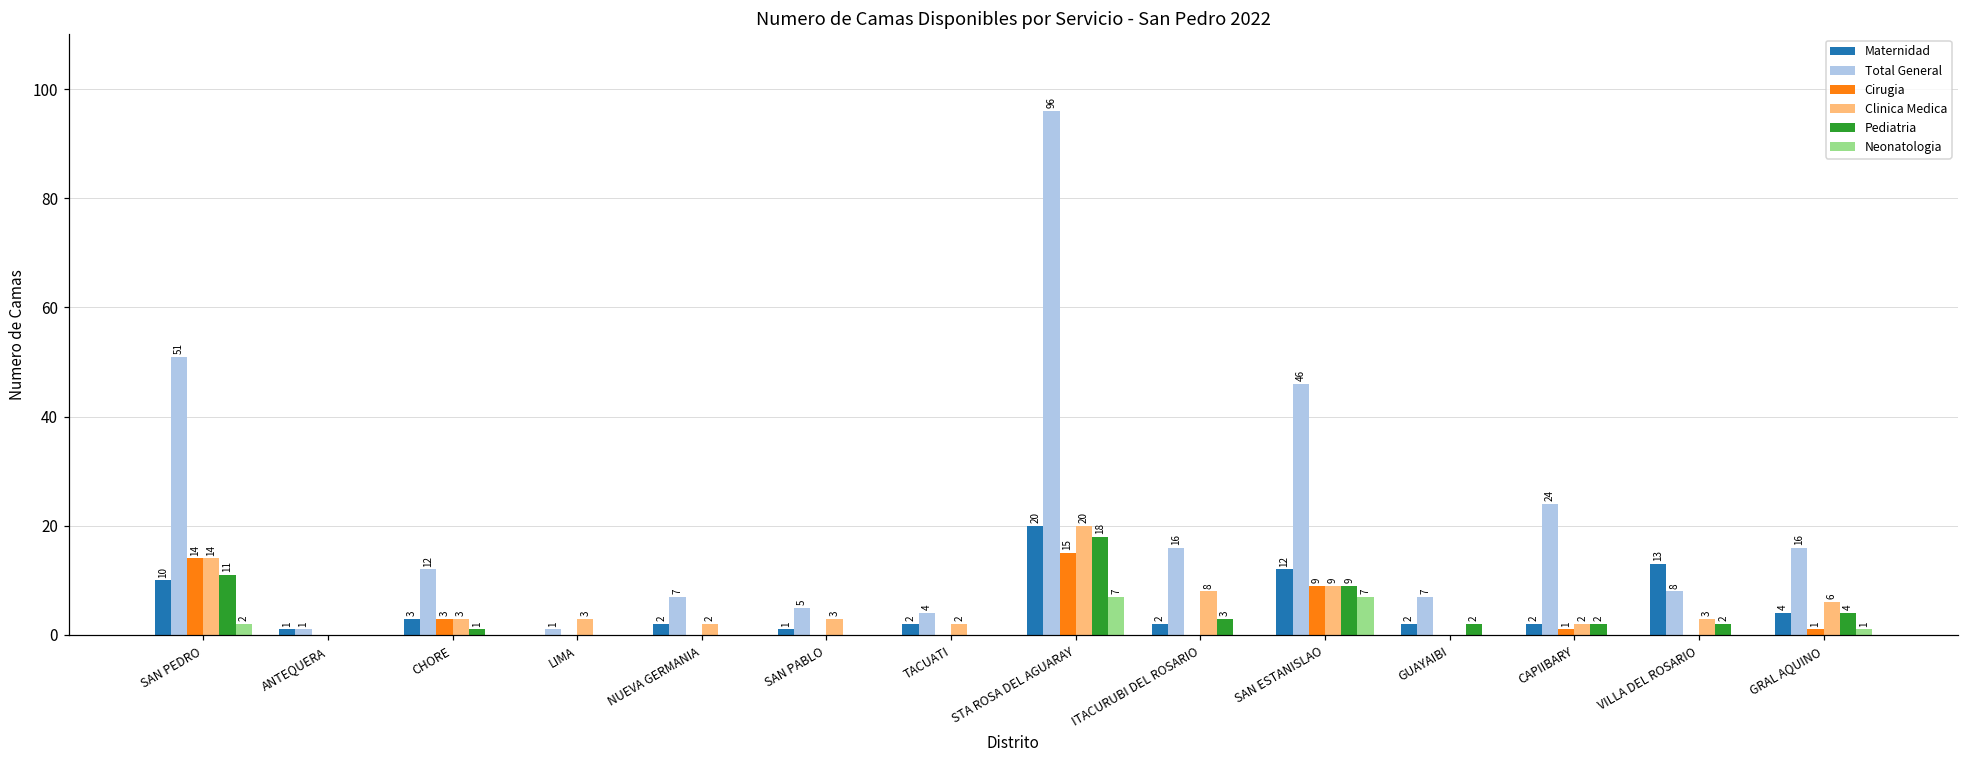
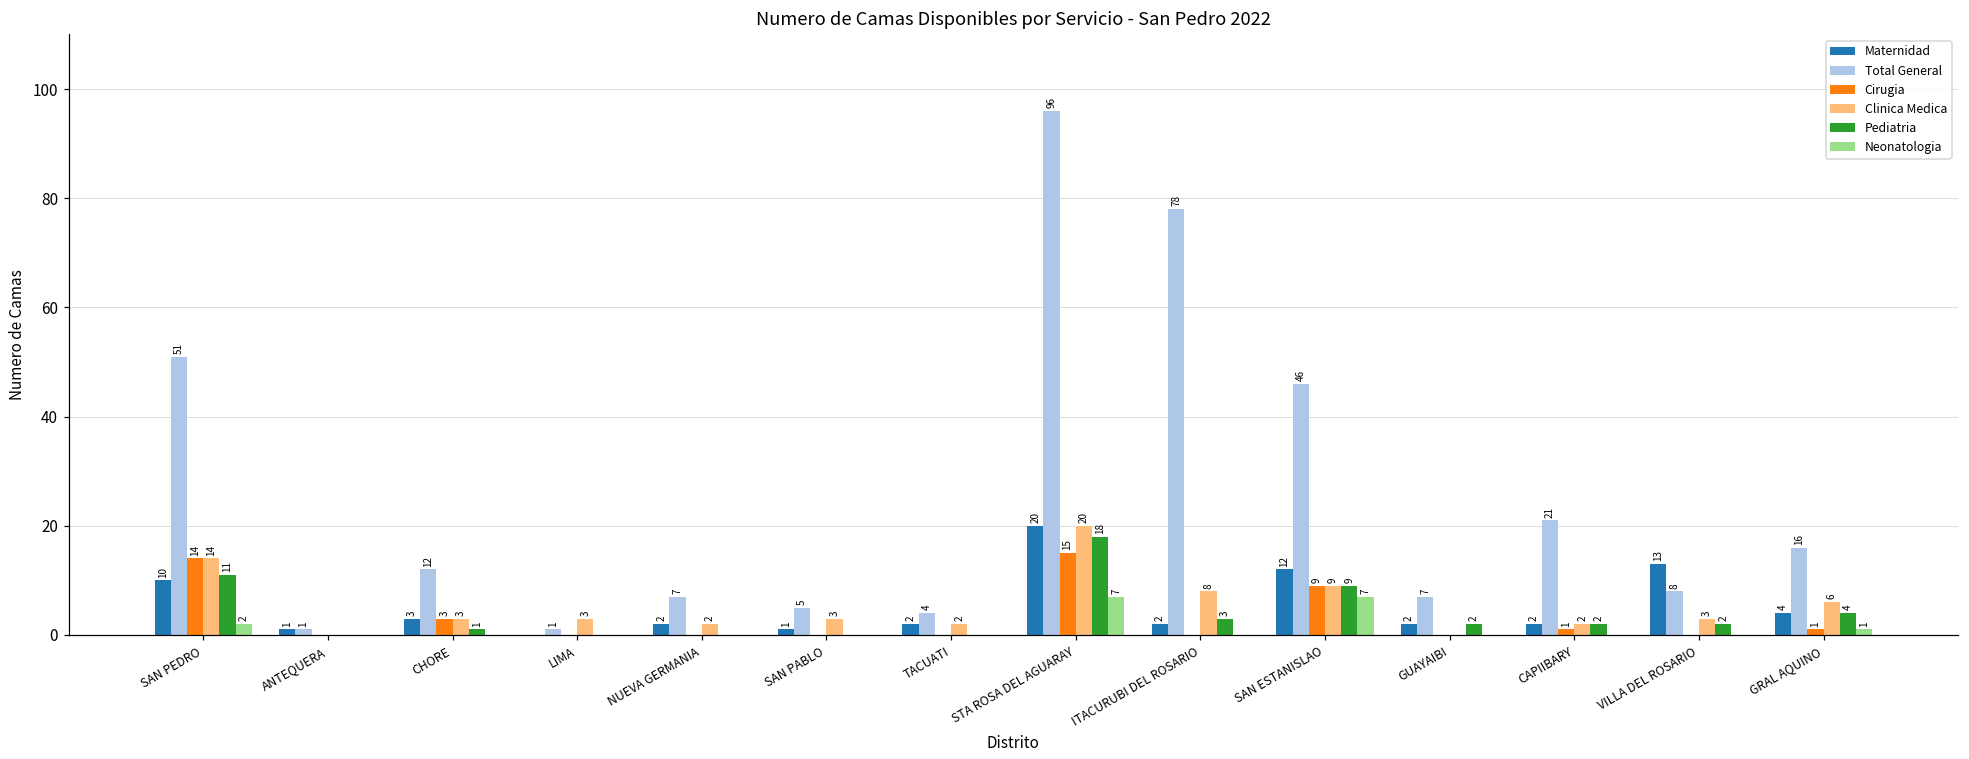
Total General, ITACURUBI DEL ROSARIO: 16 -> 78
Total General, CAPIIBARY: 24 -> 21
